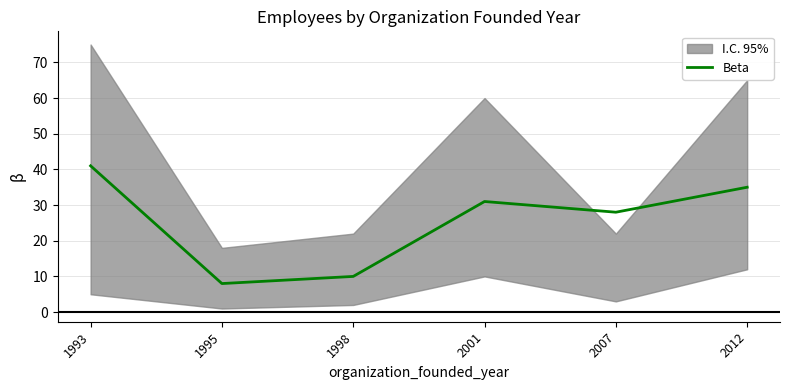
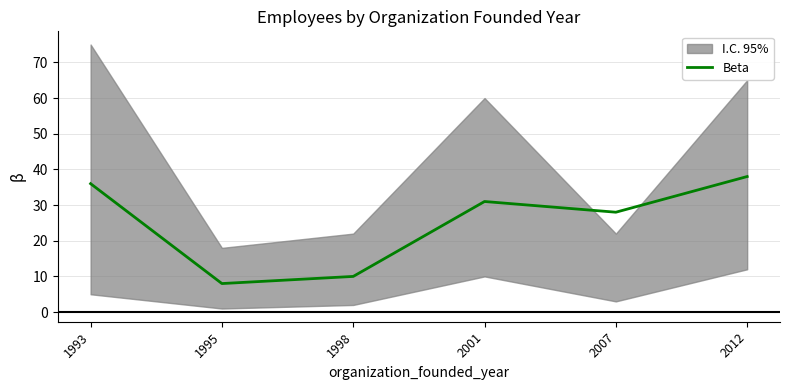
Beta, 1993: 41 -> 36
Beta, 2012: 35 -> 38
